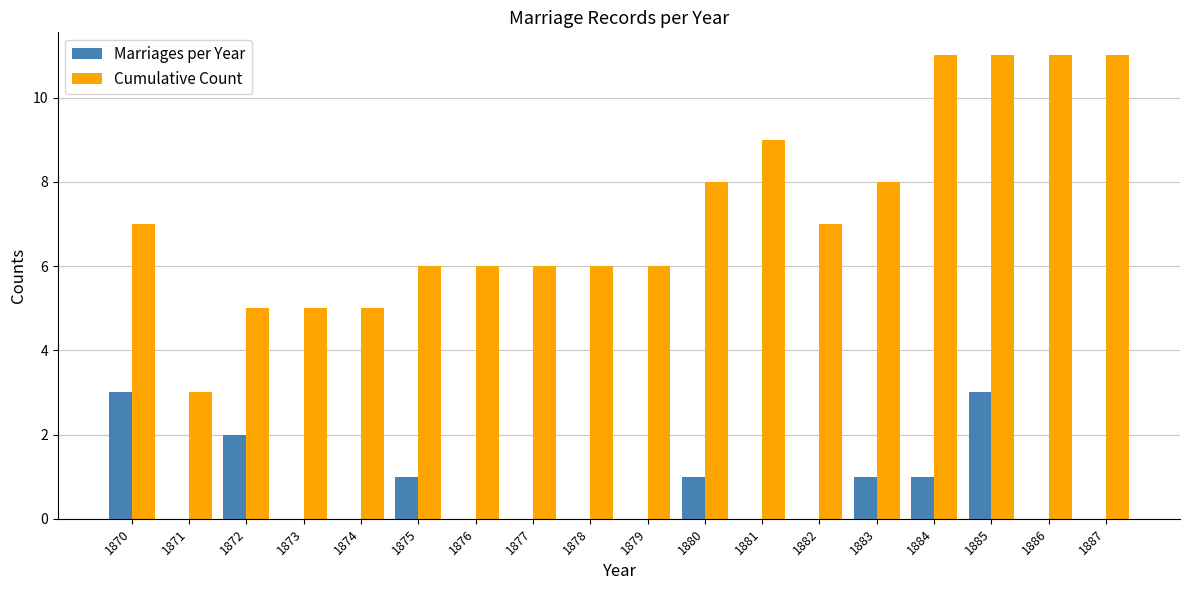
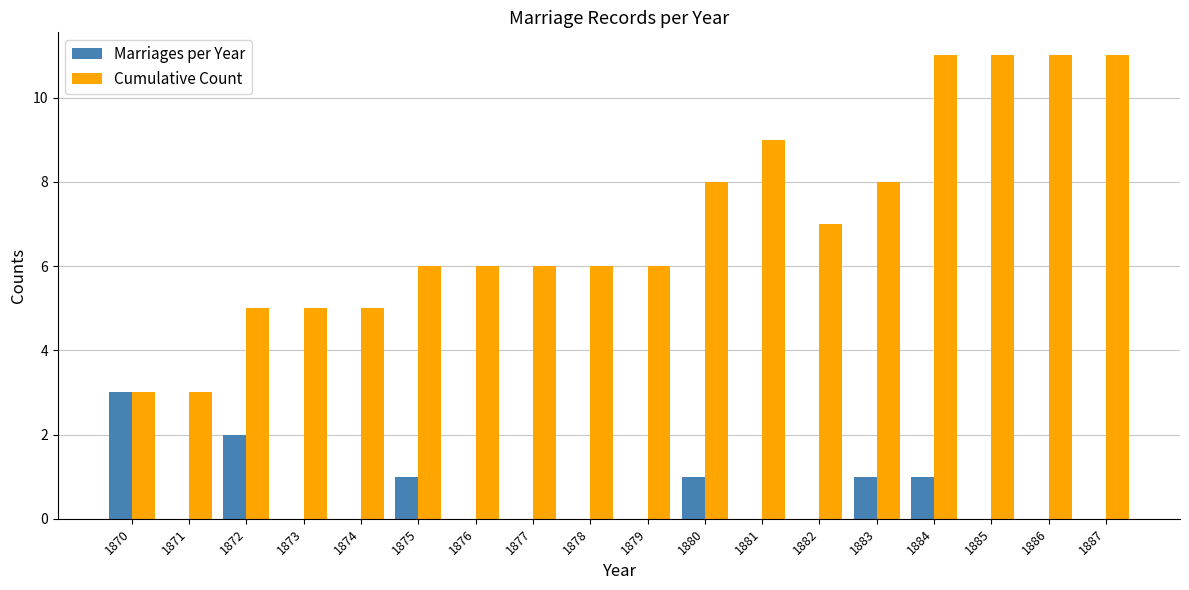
Cumulative Count, 1870: 7 -> 3
Marriages per Year, 1885: 3 -> 0
